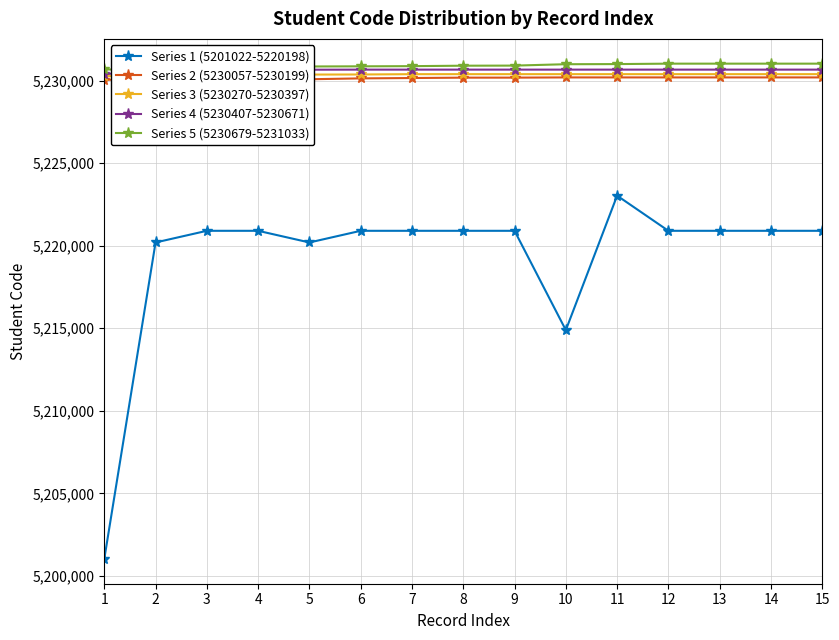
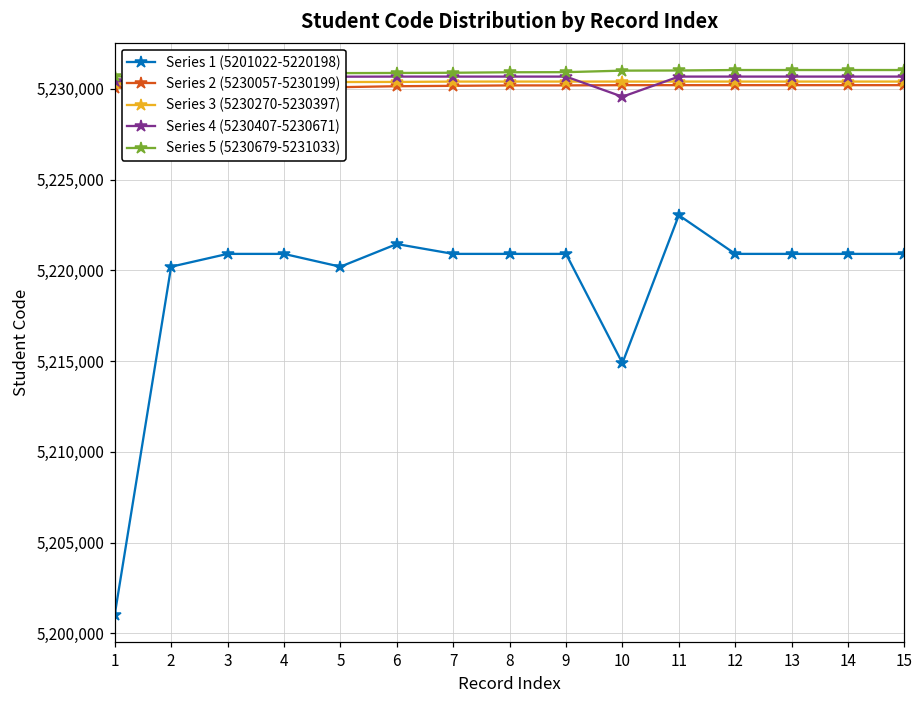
Series 1 (5201022-5220198), 6: 5,220,900 -> 5,221,400
Series 4 (5230407-5230671), 10: 5,230,700 -> 5,229,600
